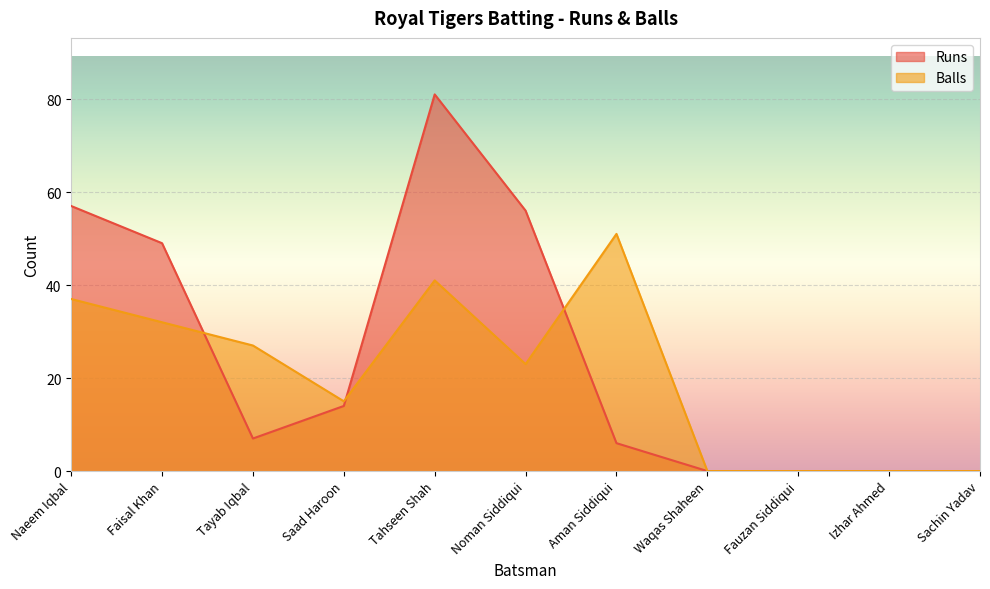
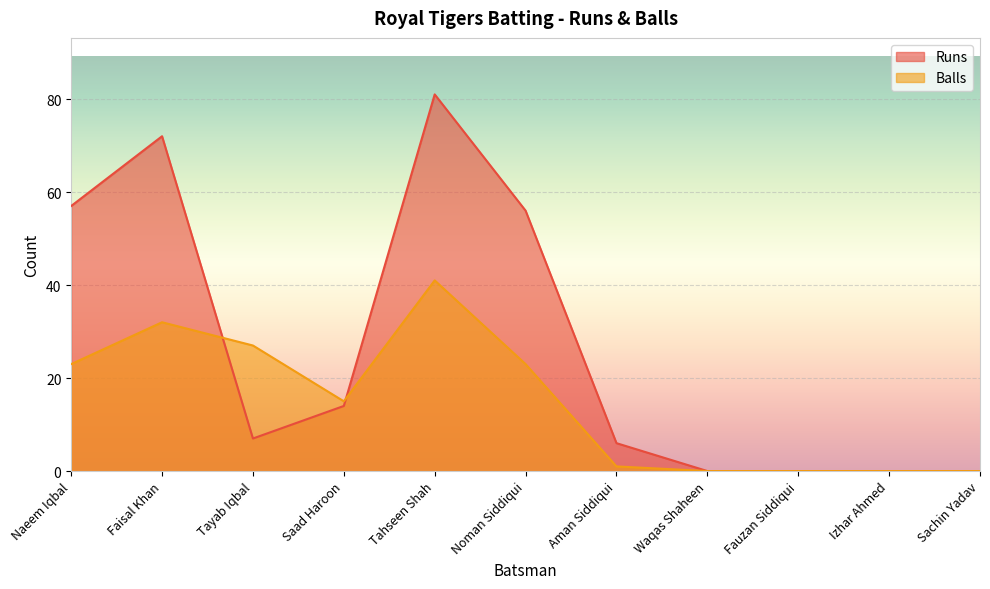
Balls, Naeem Iqbal: 37 -> 23
Runs, Faisal Khan: 49 -> 72
Balls, Aman Siddiqui: 51 -> 1
